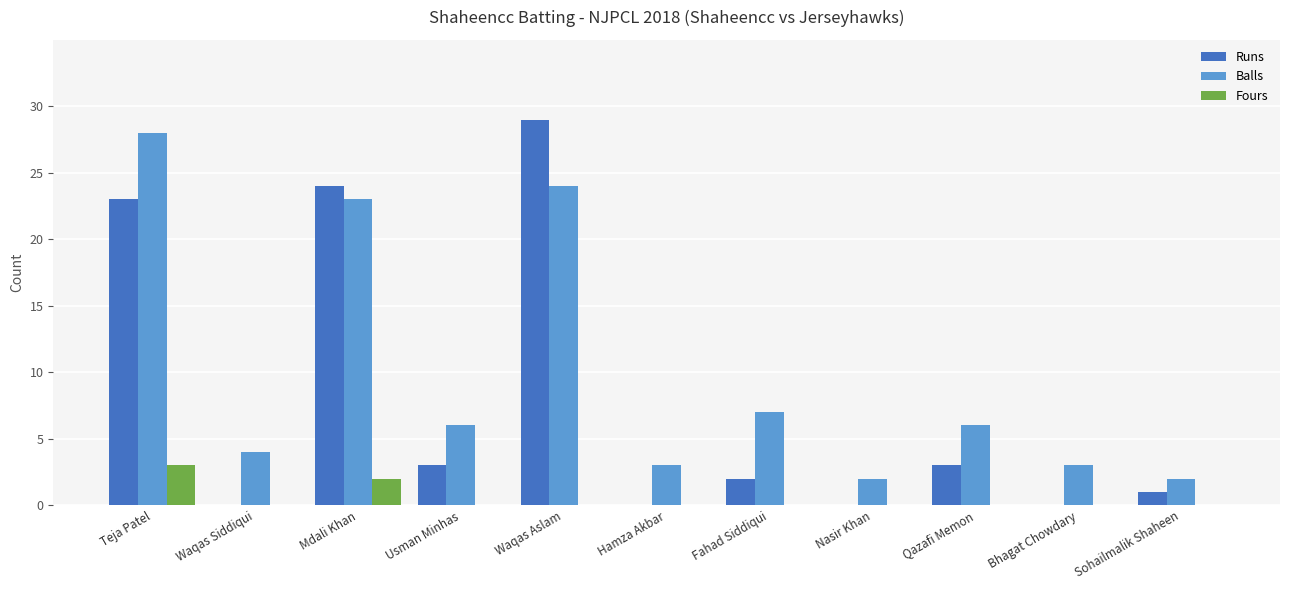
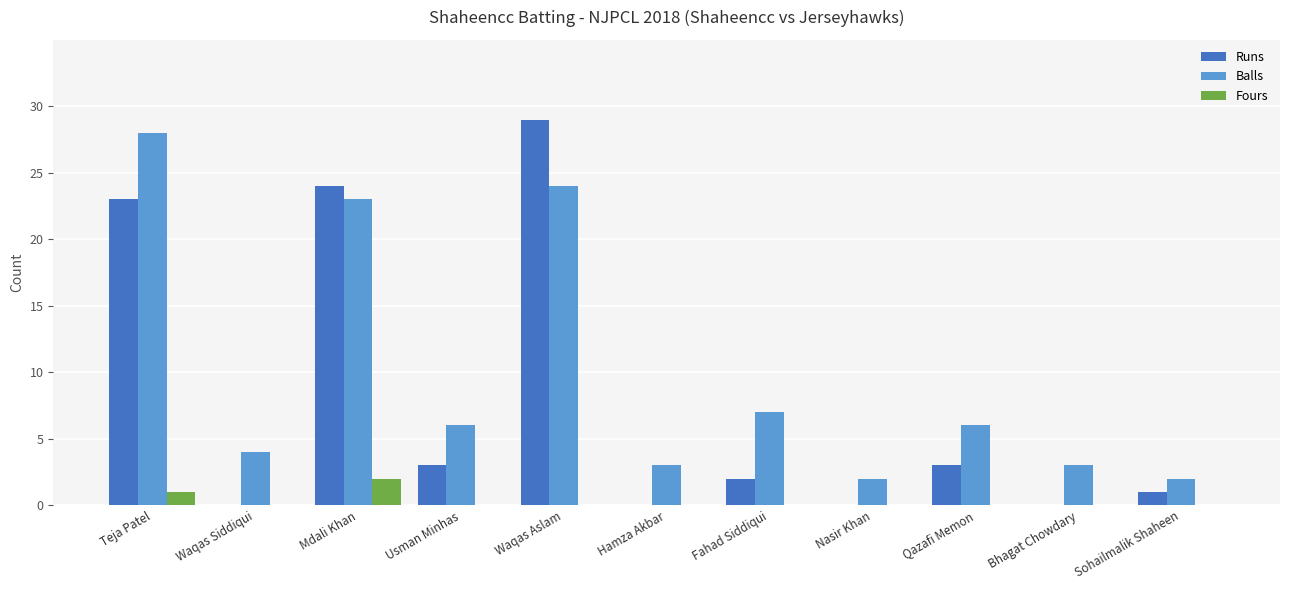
Fours, Teja Patel: 3 -> 1
